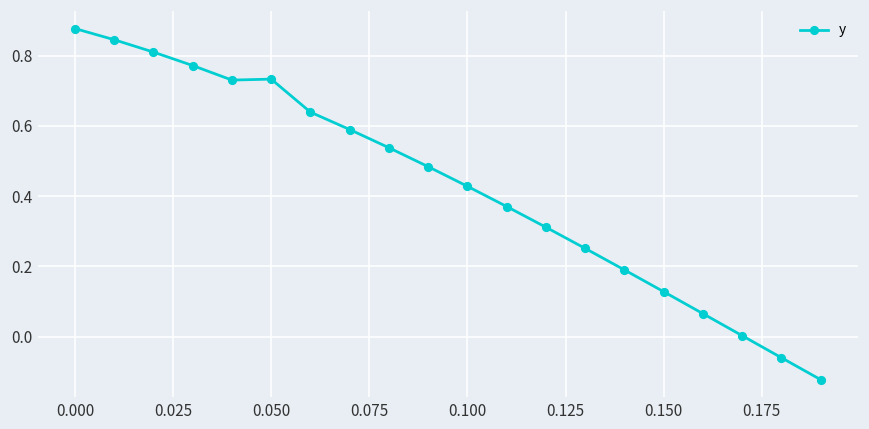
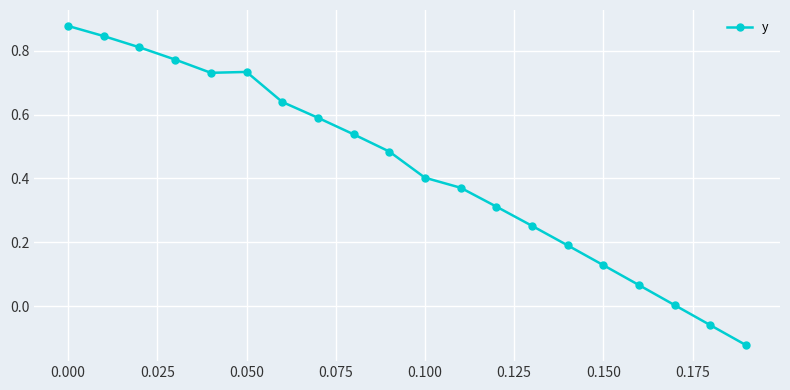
0.100: 0.43 -> 0.40
